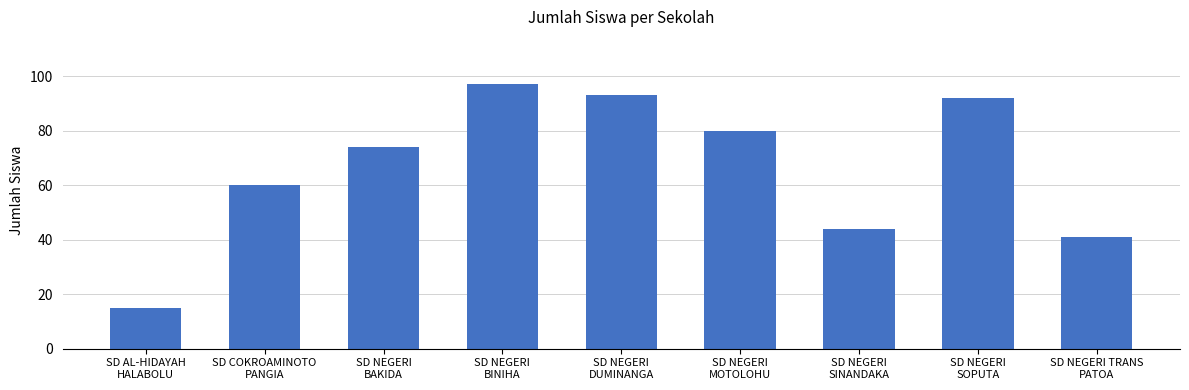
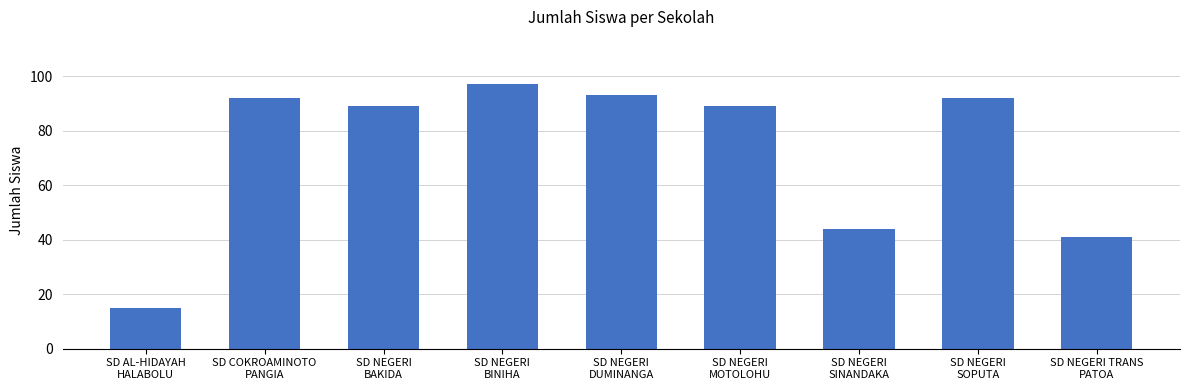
SD COKROAMINOTO PANGIA: 60 -> 92
SD NEGERI BAKIDA: 74 -> 89
SD NEGERI MOTOLOHU: 80 -> 89
